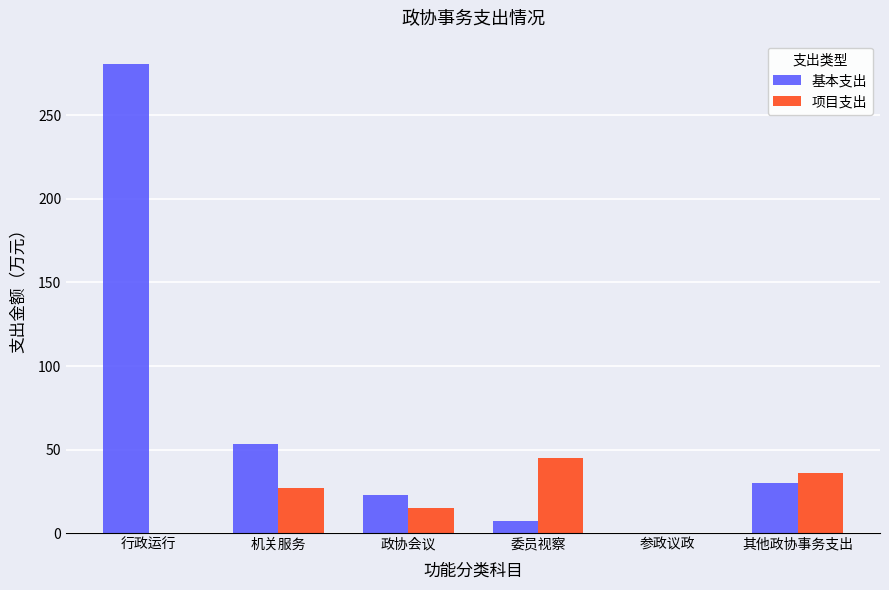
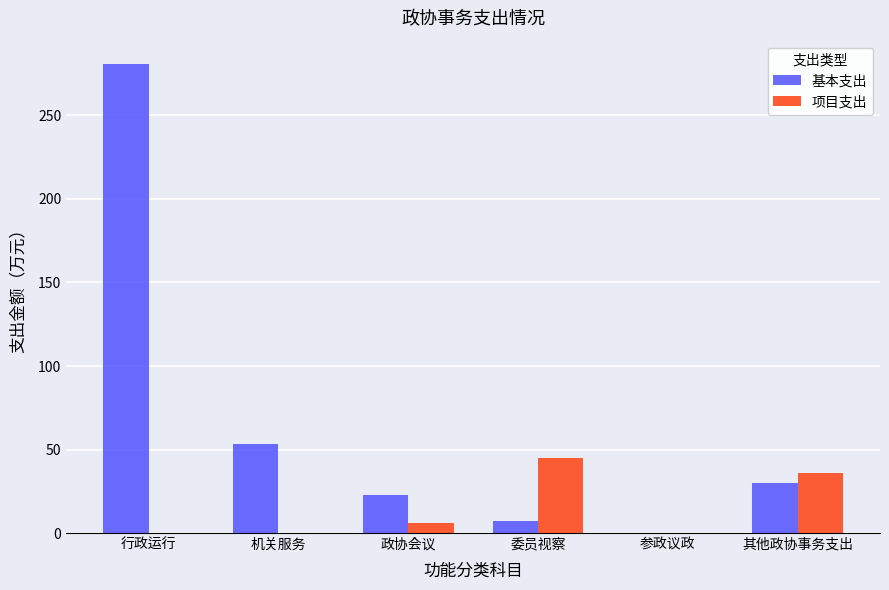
项目支出, 机关服务: 27 -> 0
项目支出, 政协会议: 15 -> 6
